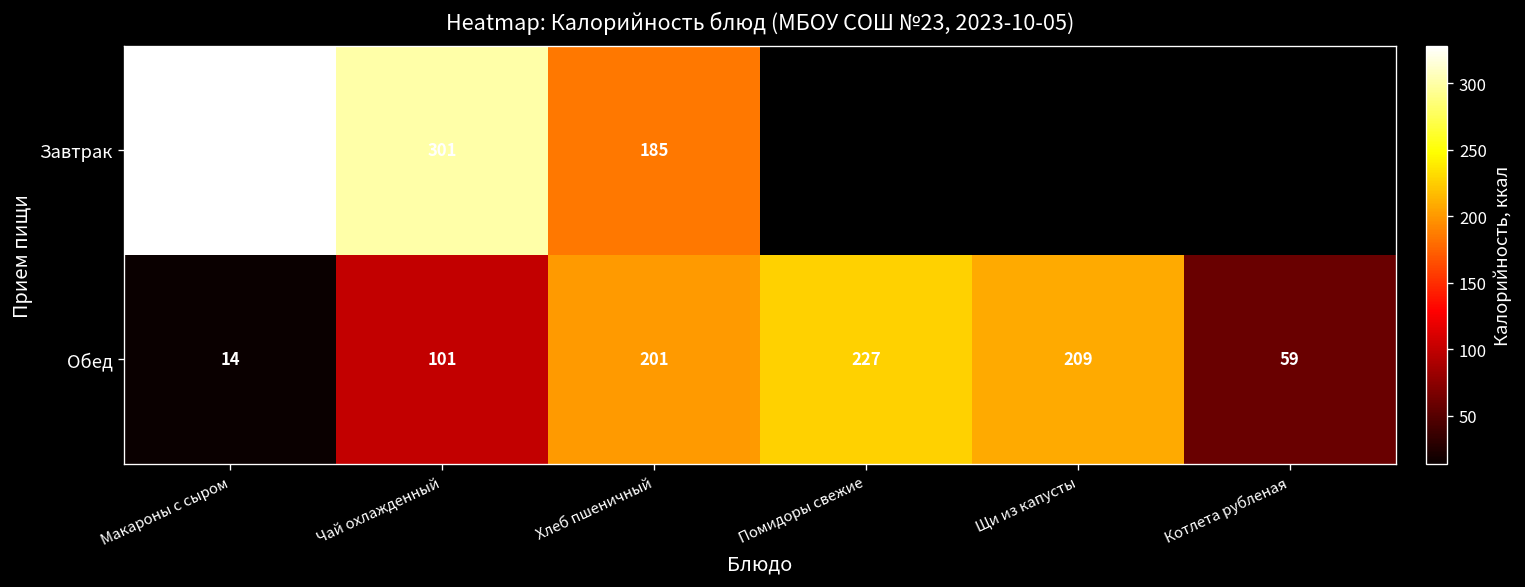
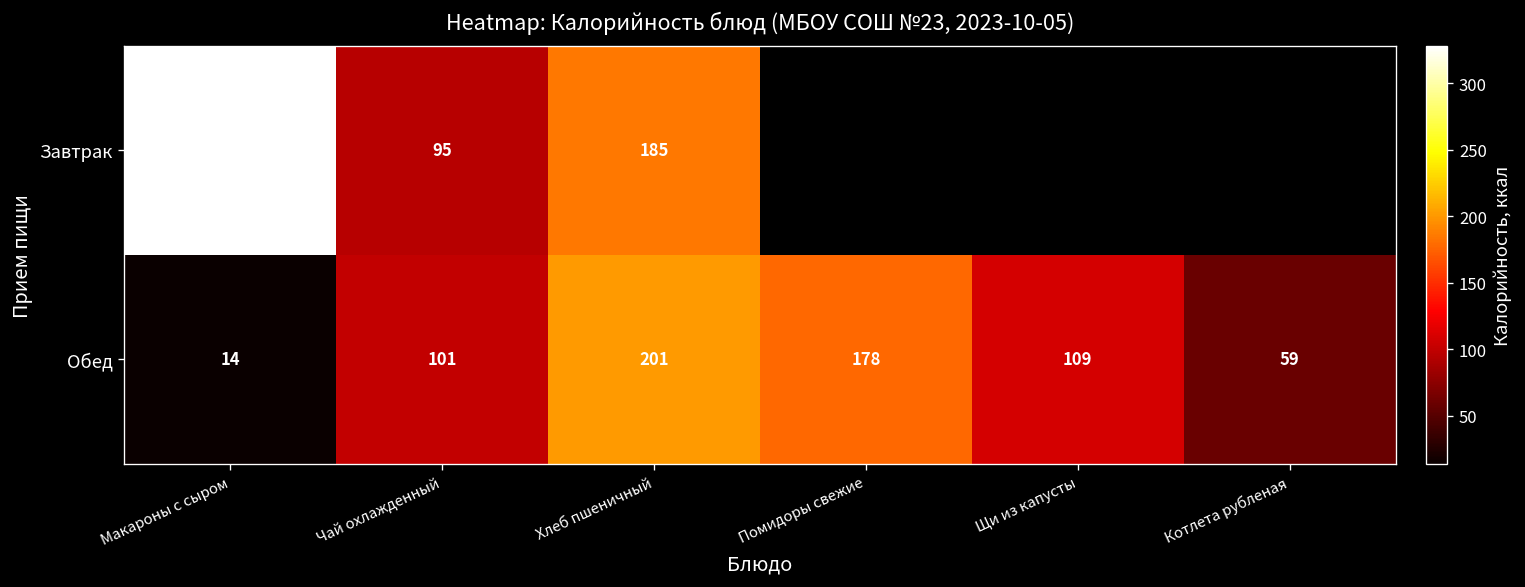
Завтрак, Чай охлажденный: 301 -> 95
Обед, Помидоры свежие: 227 -> 178
Обед, Щи из капусты: 209 -> 109
